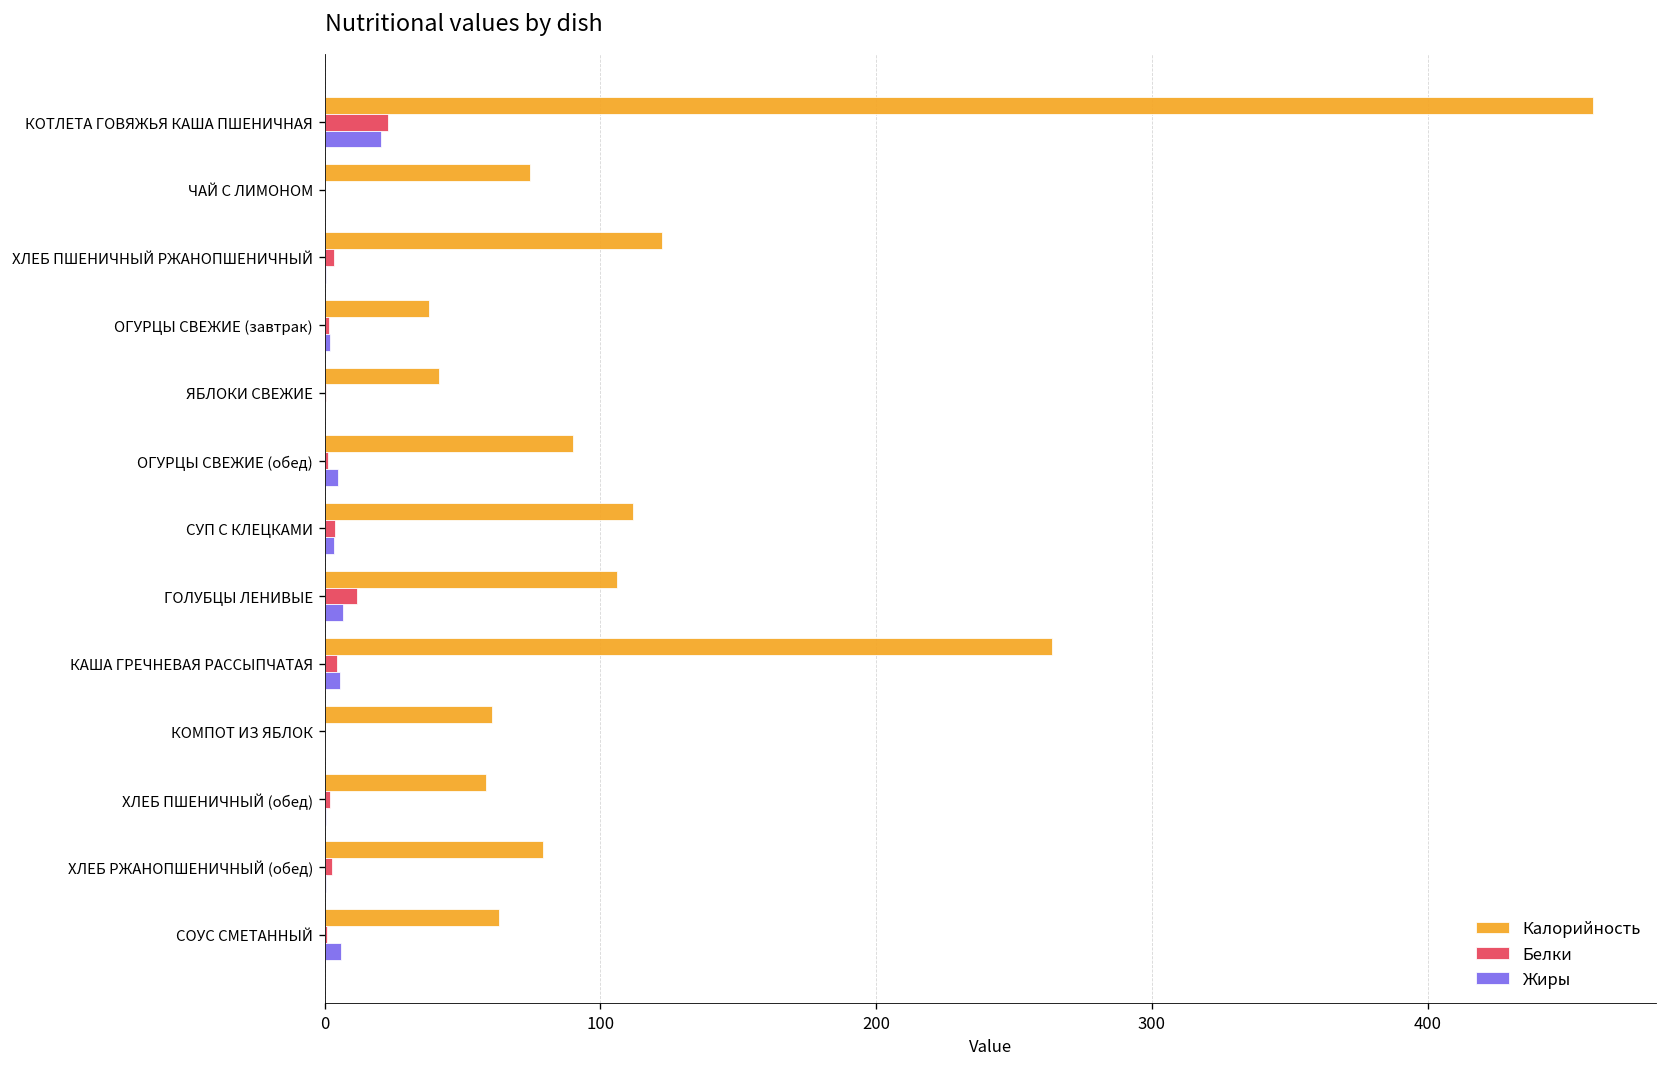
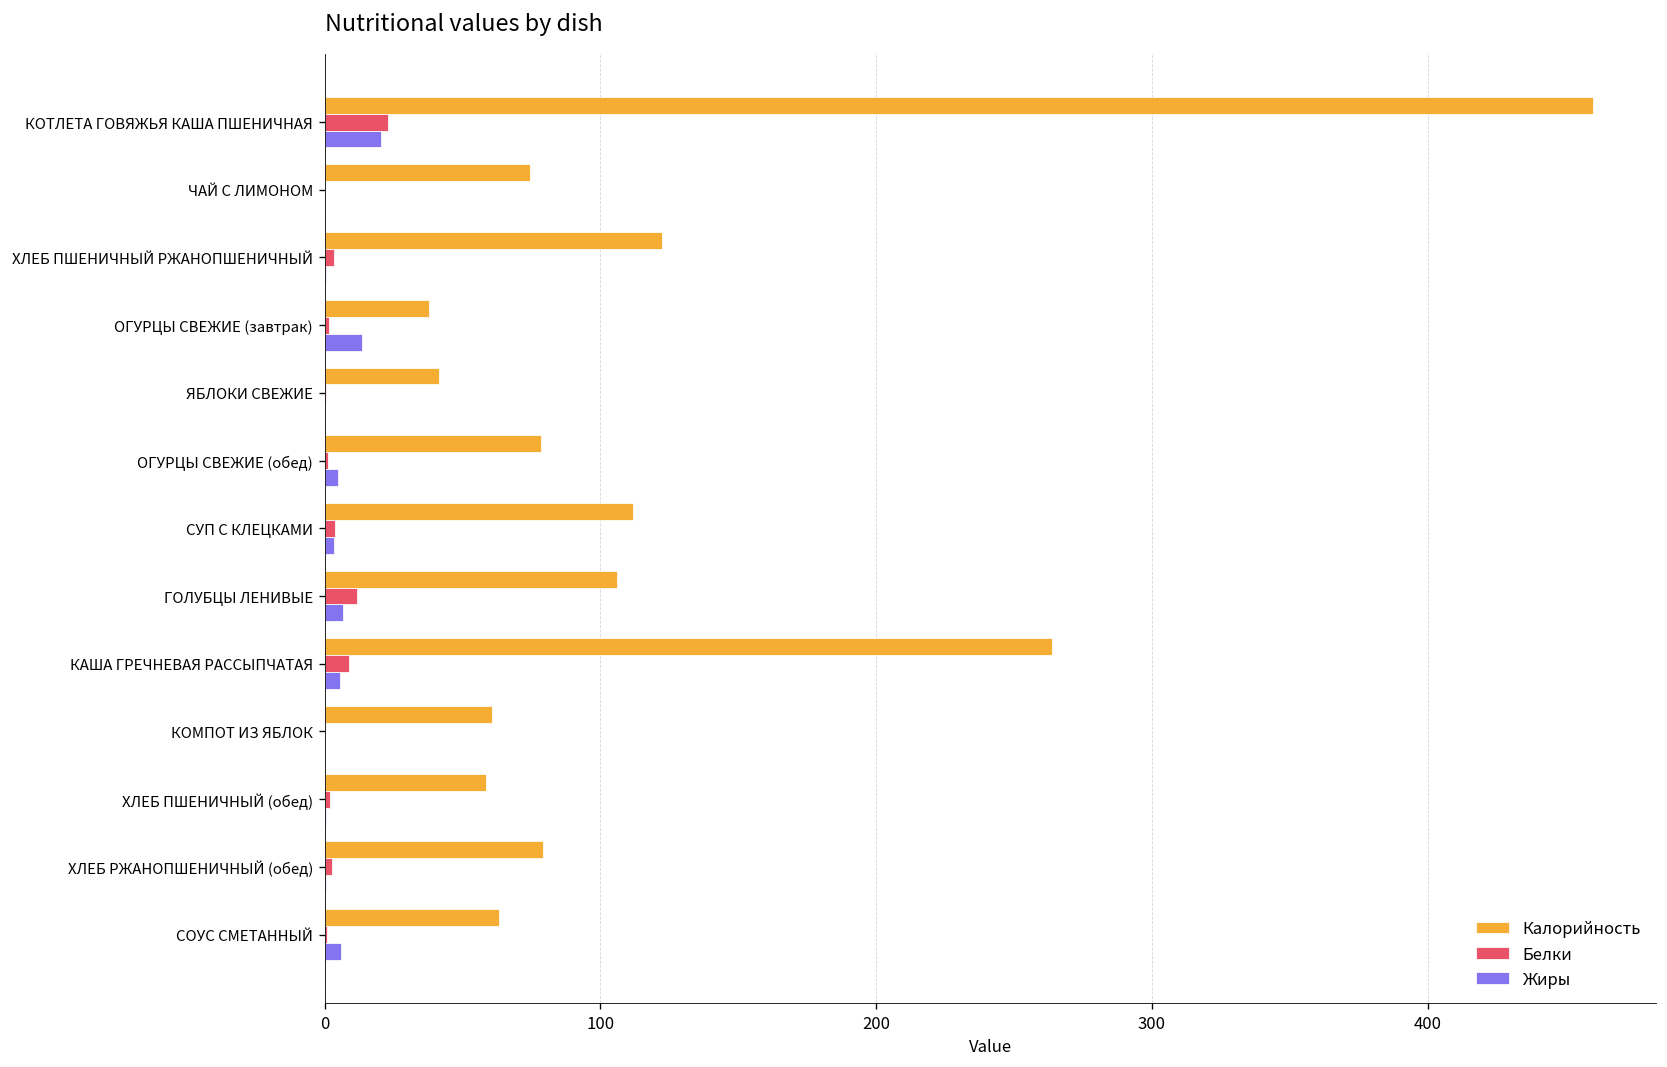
Жиры, ОГУРЦЫ СВЕЖИЕ (завтрак): 2 -> 13
Калорийность, ОГУРЦЫ СВЕЖИЕ (обед): 90 -> 78
Белки, КАША ГРЕЧНЕВАЯ РАССЫПЧАТАЯ: 4 -> 9
